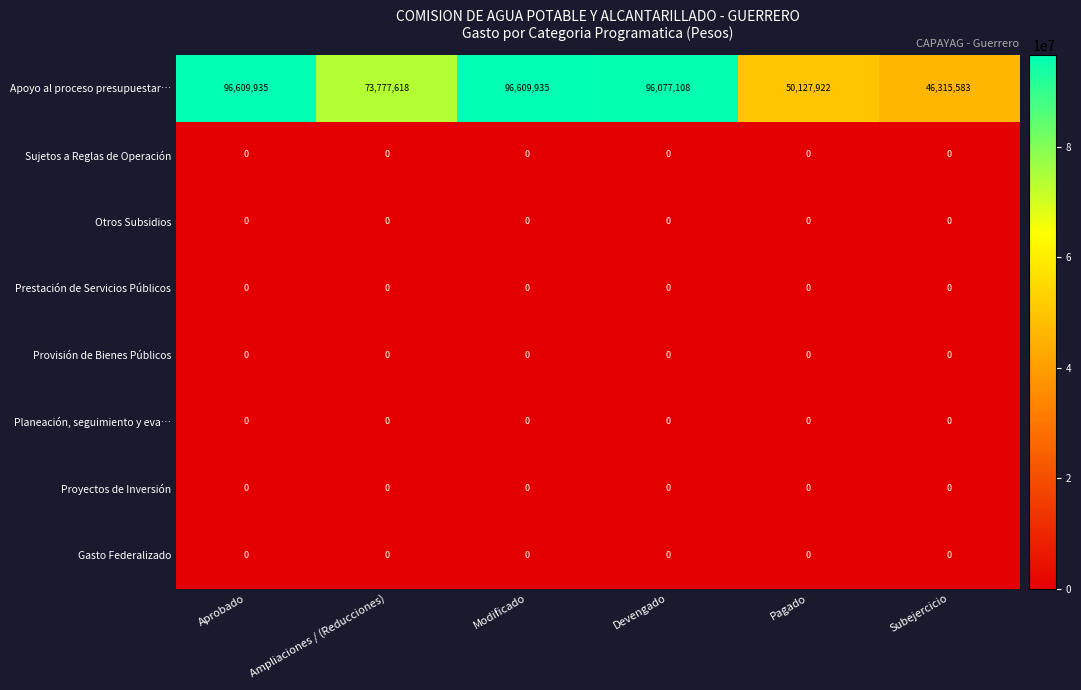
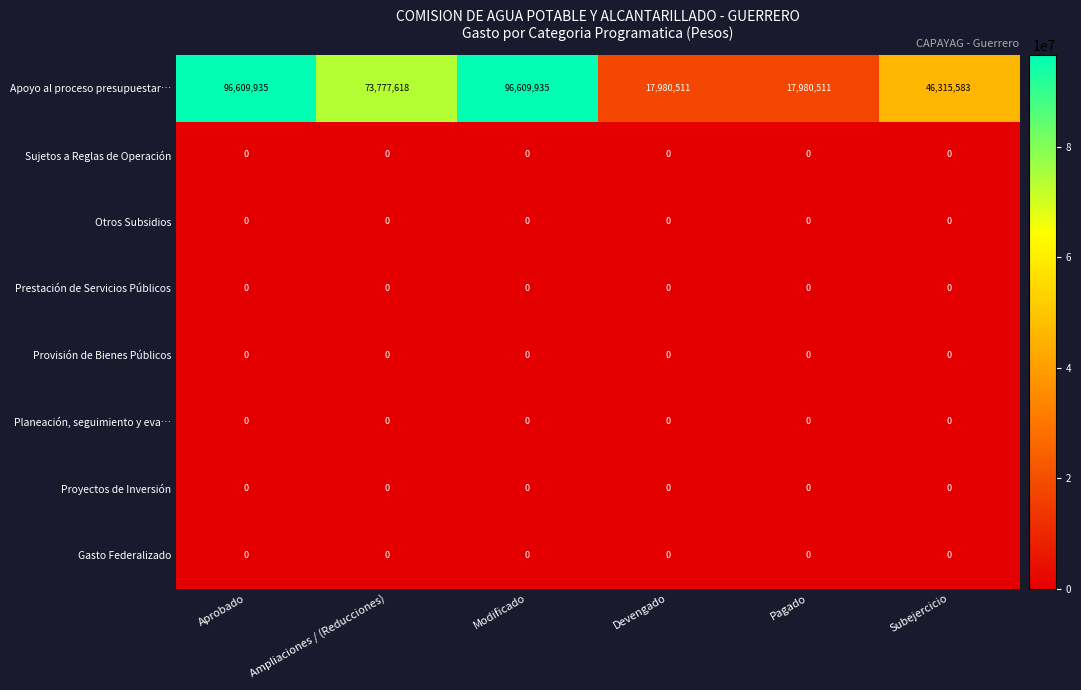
Apoyo al proceso presupuestar…, Devengado: 96,077,108 -> 17,980,511
Apoyo al proceso presupuestar…, Pagado: 50,127,922 -> 17,980,511
